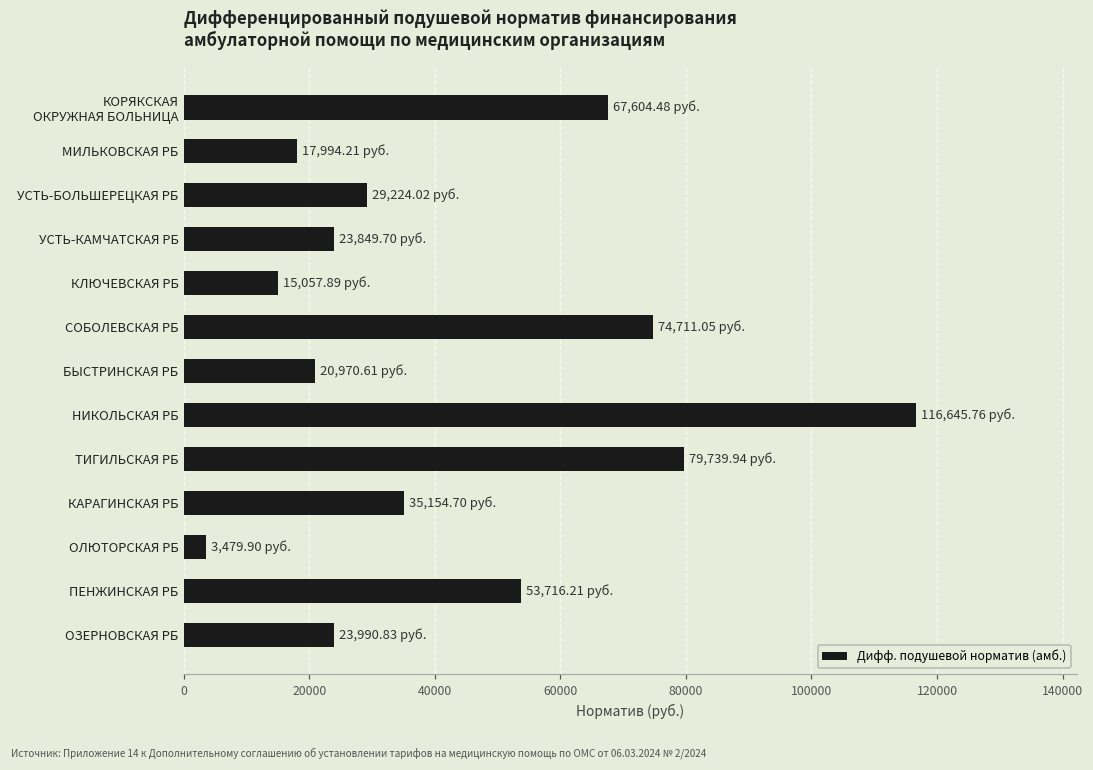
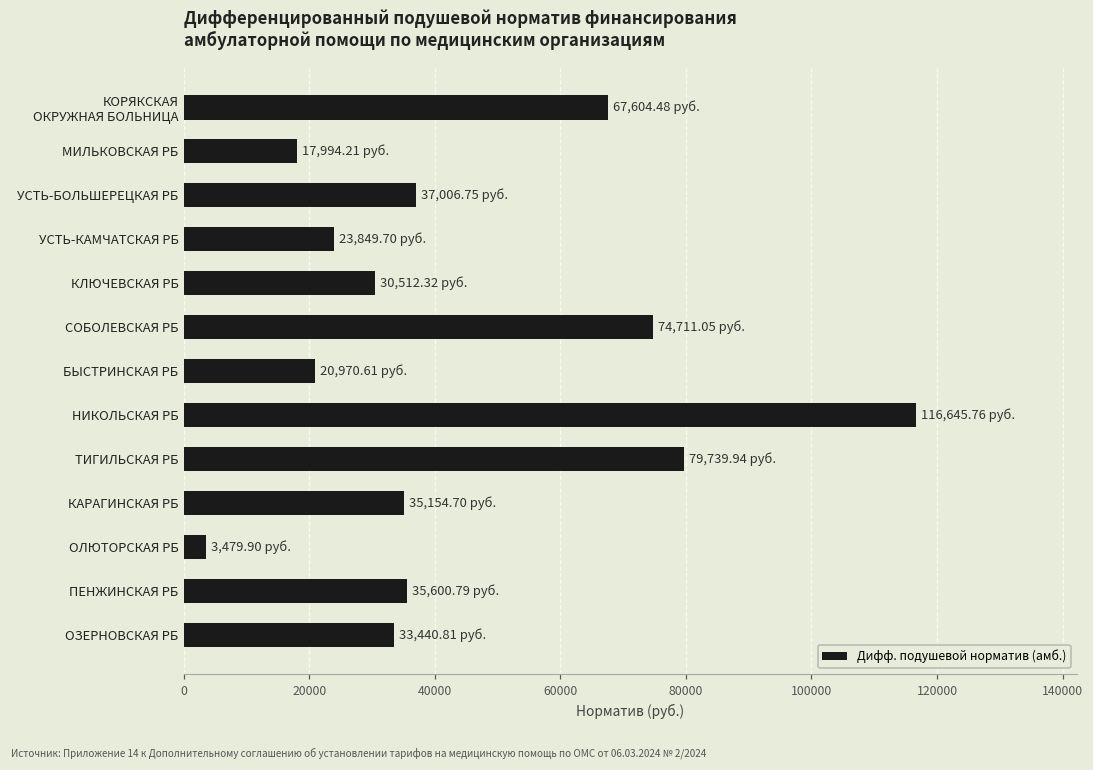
УСТЬ-БОЛЬШЕРЕЦКАЯ РБ: 29,224.02 -> 37,006.75
КЛЮЧЕВСКАЯ РБ: 15,057.89 -> 30,512.32
ПЕНЖИНСКАЯ РБ: 53,716.21 -> 35,600.79
ОЗЕРНОВСКАЯ РБ: 23,990.83 -> 33,440.81
